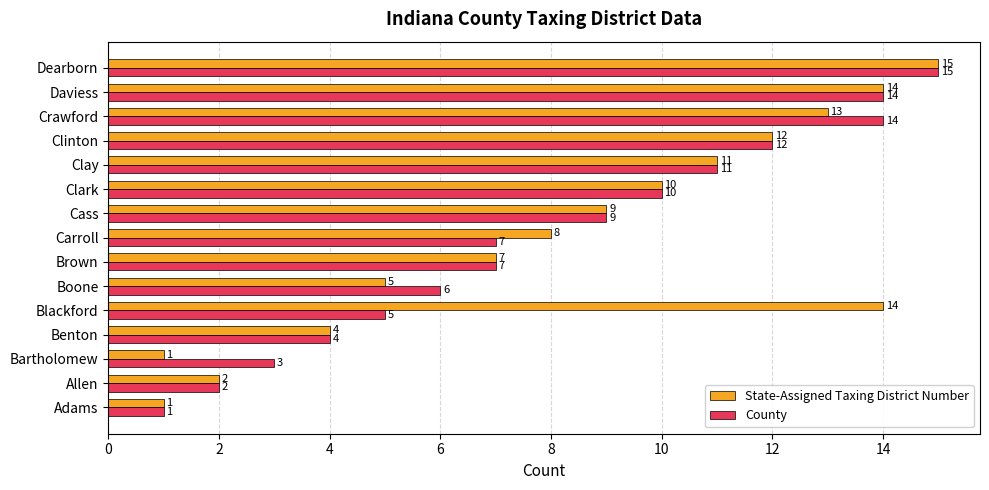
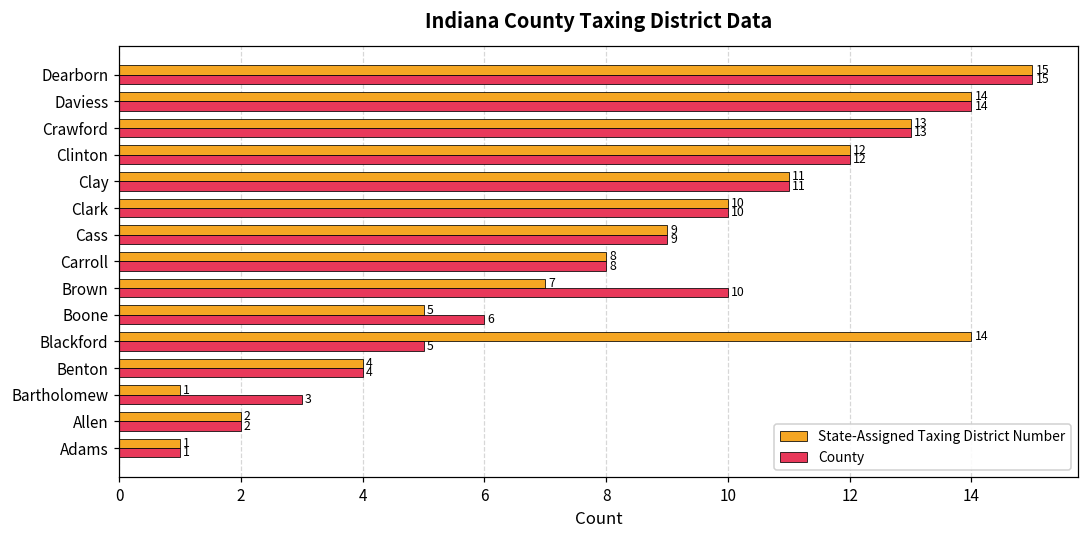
County, Crawford: 14 -> 13
County, Carroll: 7 -> 8
County, Brown: 7 -> 10
